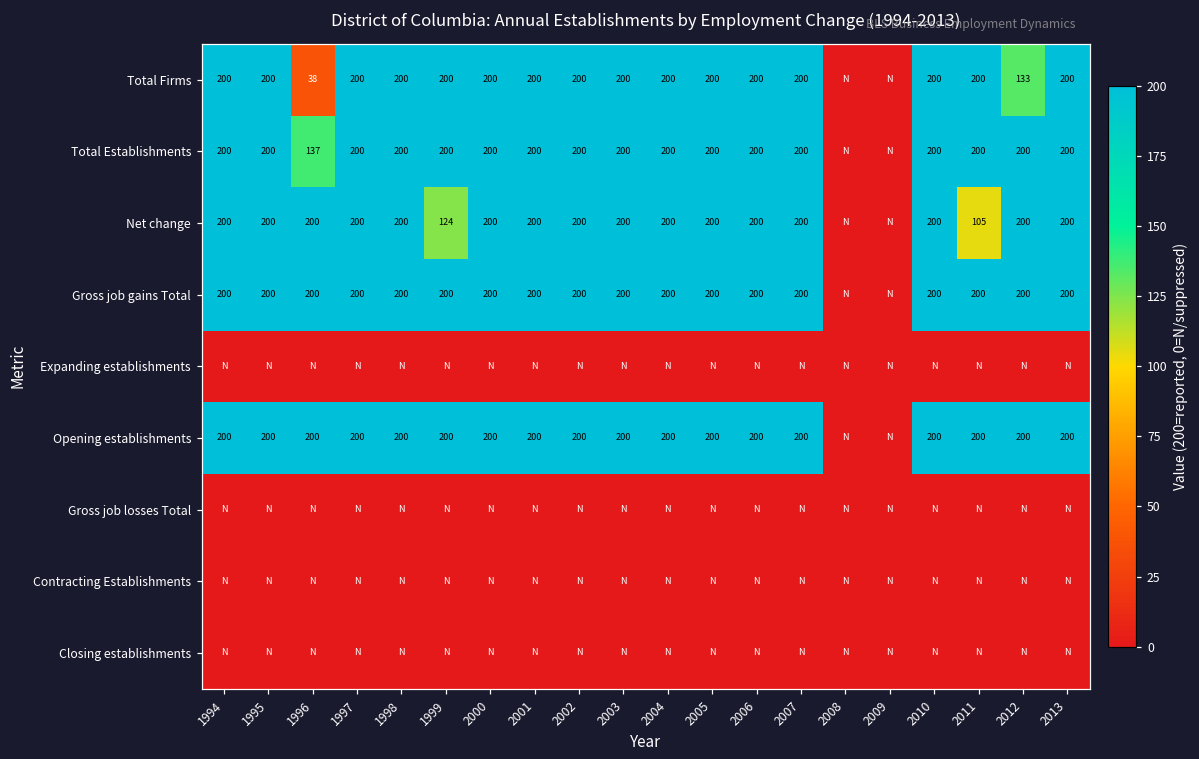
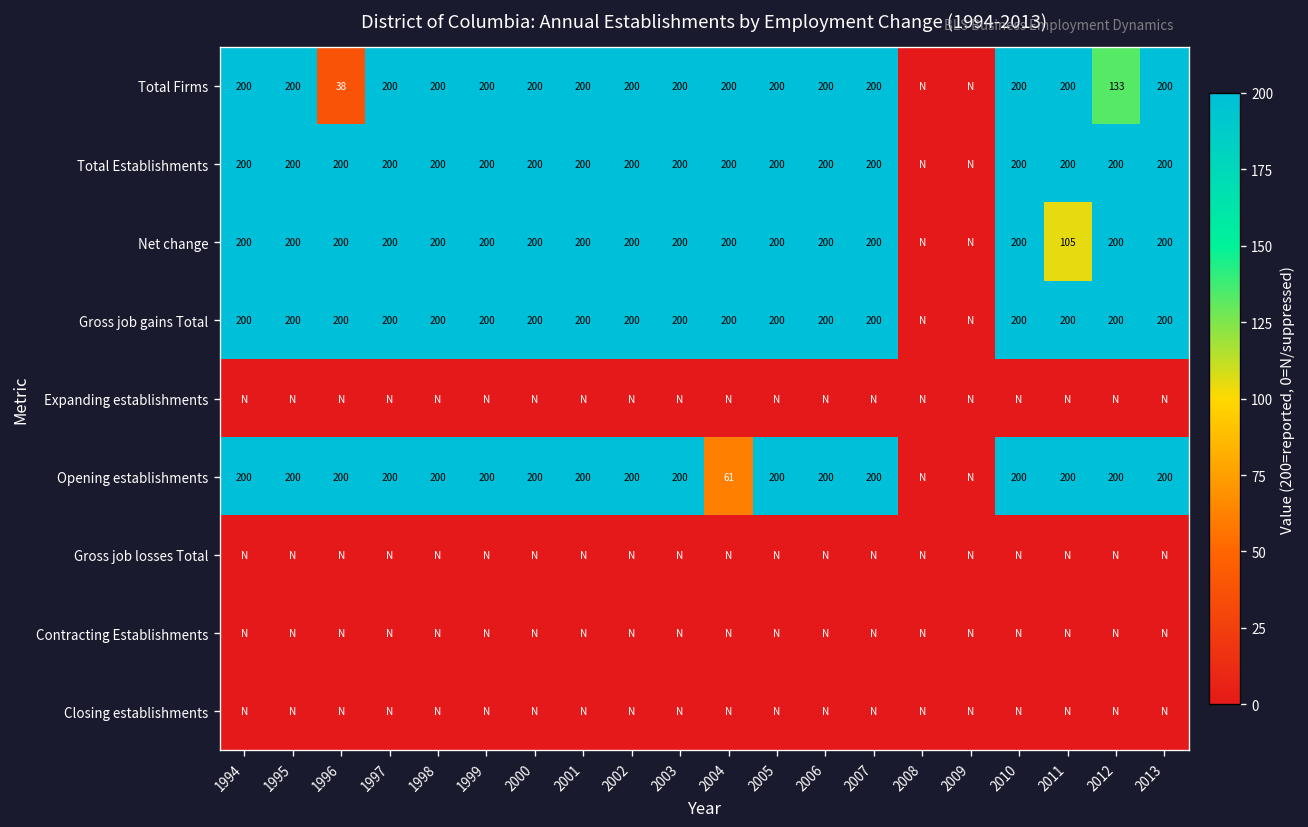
Total Establishments, 1996: 137 -> 200
Net change, 1999: 124 -> 200
Opening establishments, 2004: 200 -> 61
